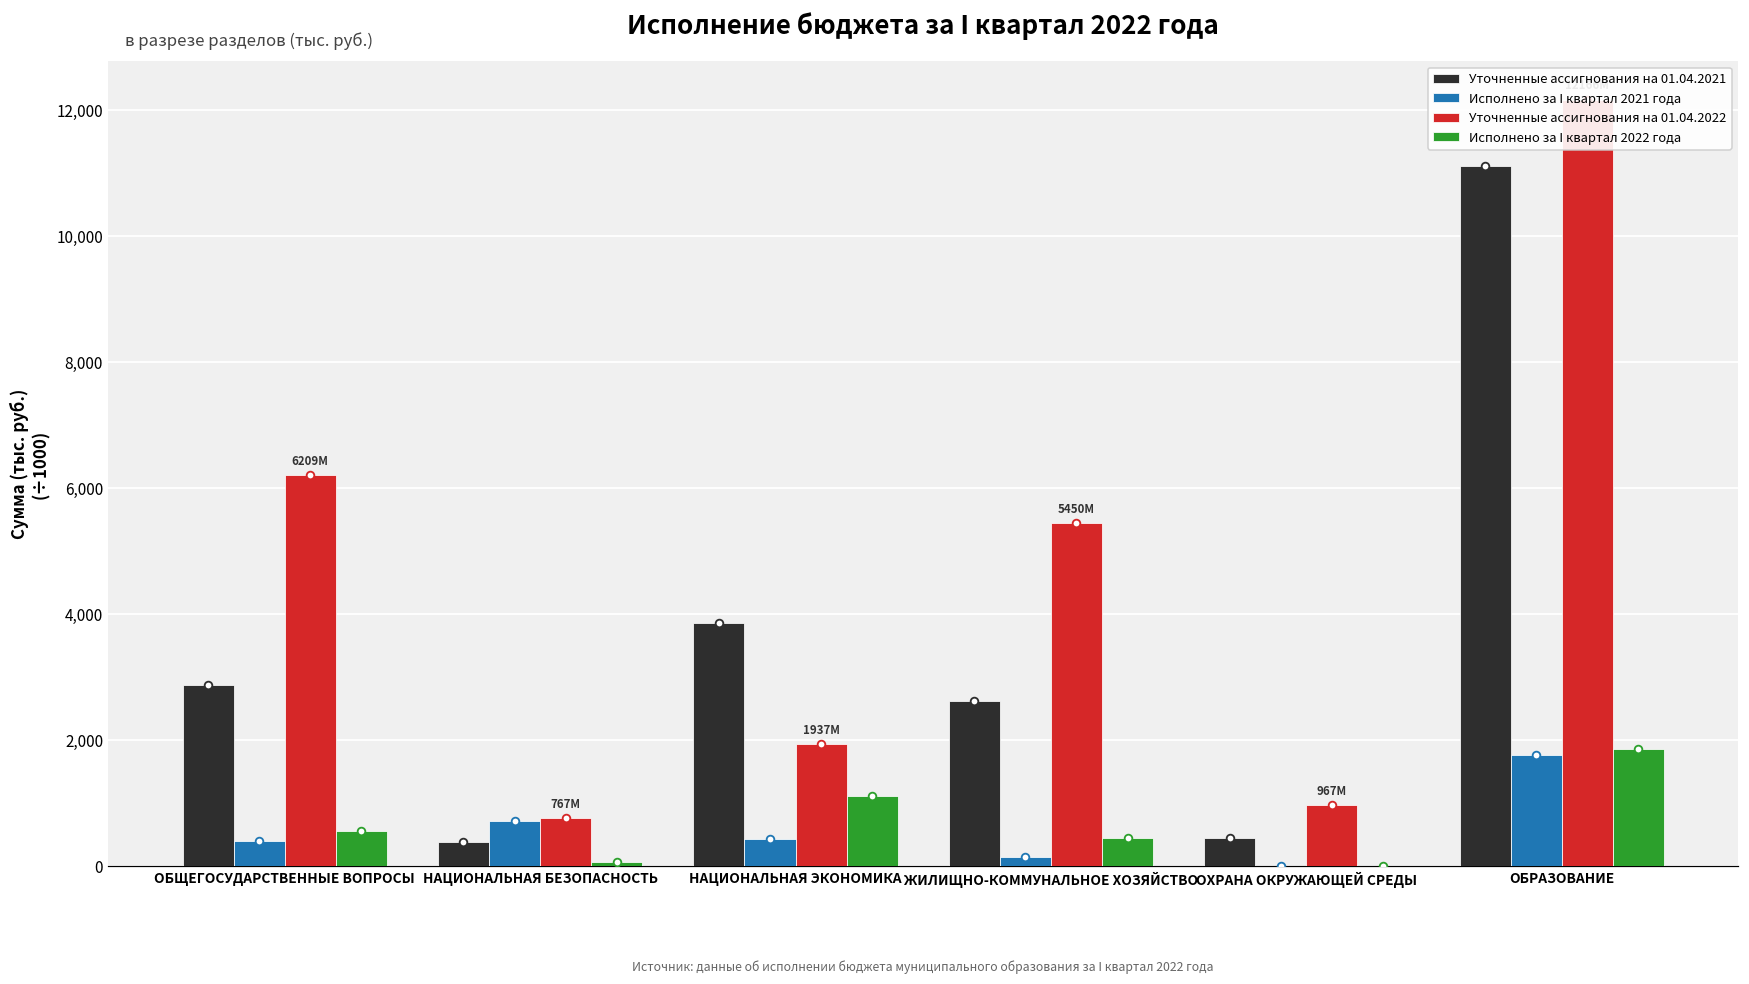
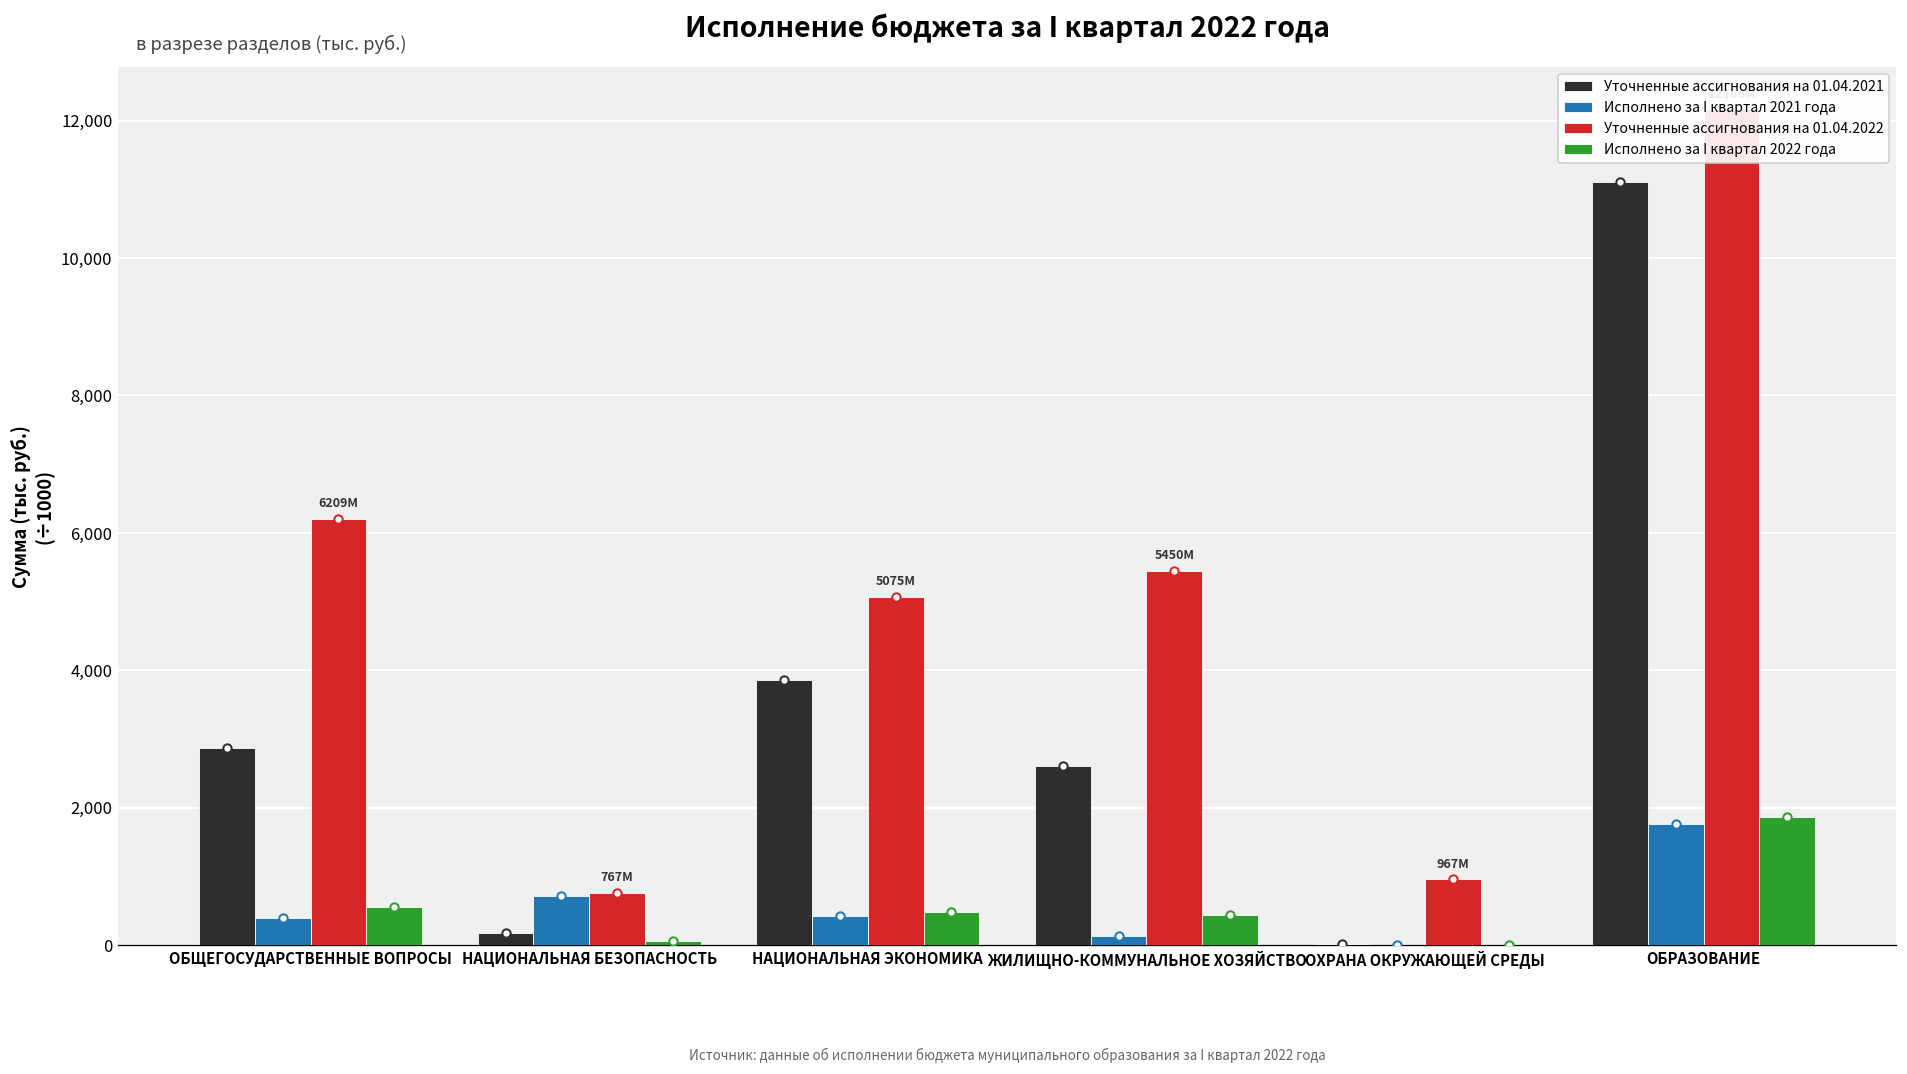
Уточненные ассигнования на 01.04.2021, НАЦИОНАЛЬНАЯ БЕЗОПАСНОСТЬ: 400 -> 200
Уточненные ассигнования на 01.04.2022, НАЦИОНАЛЬНАЯ ЭКОНОМИКА: 1937М -> 5075М
Исполнено за I квартал 2022 года, НАЦИОНАЛЬНАЯ ЭКОНОМИКА: 1,100 -> 500
Уточненные ассигнования на 01.04.2021, ОХРАНА ОКРУЖАЮЩЕЙ СРЕДЫ: 500 -> 0
